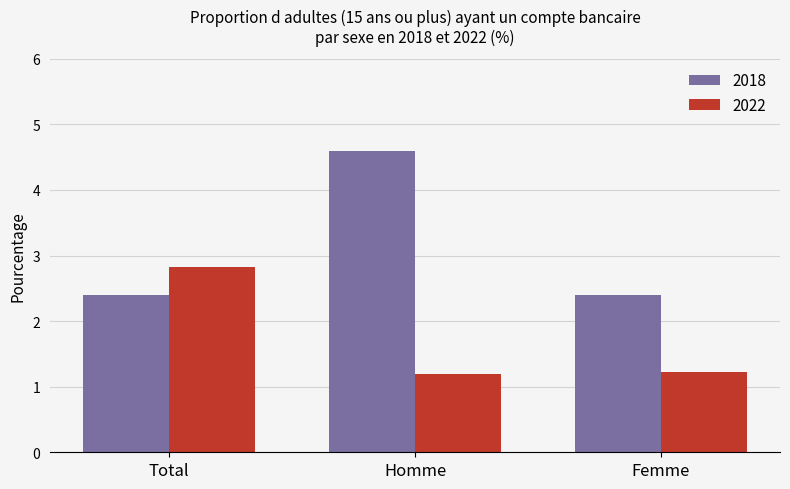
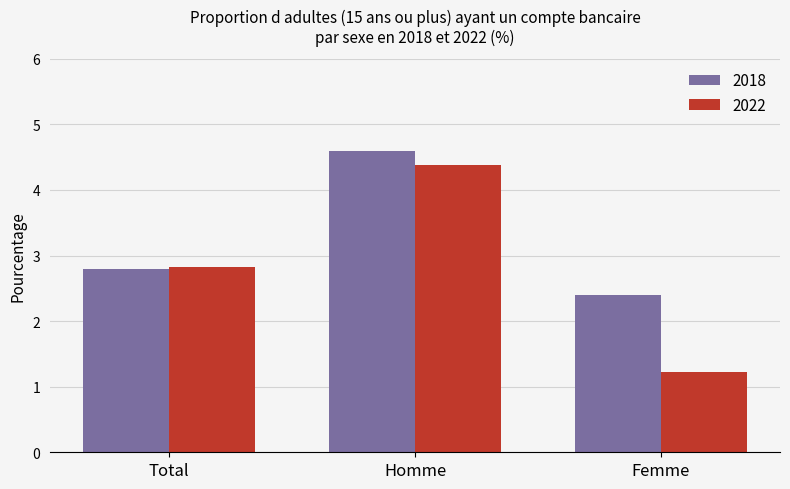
2018, Total: 2.4 -> 2.8
2022, Homme: 1.2 -> 4.4
